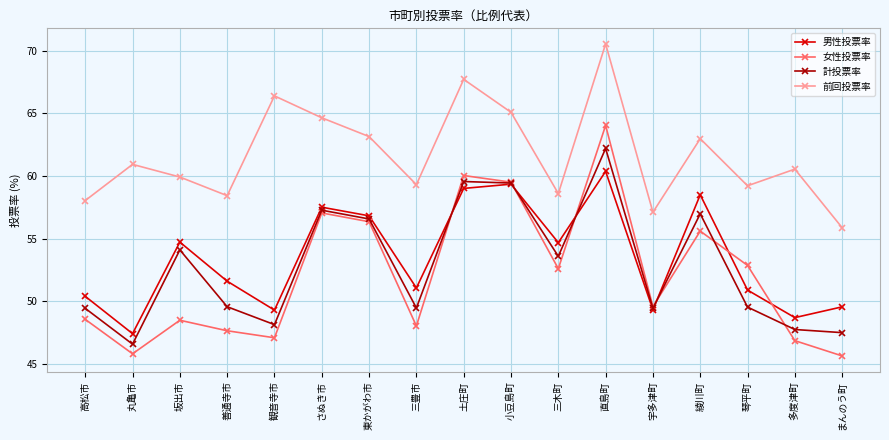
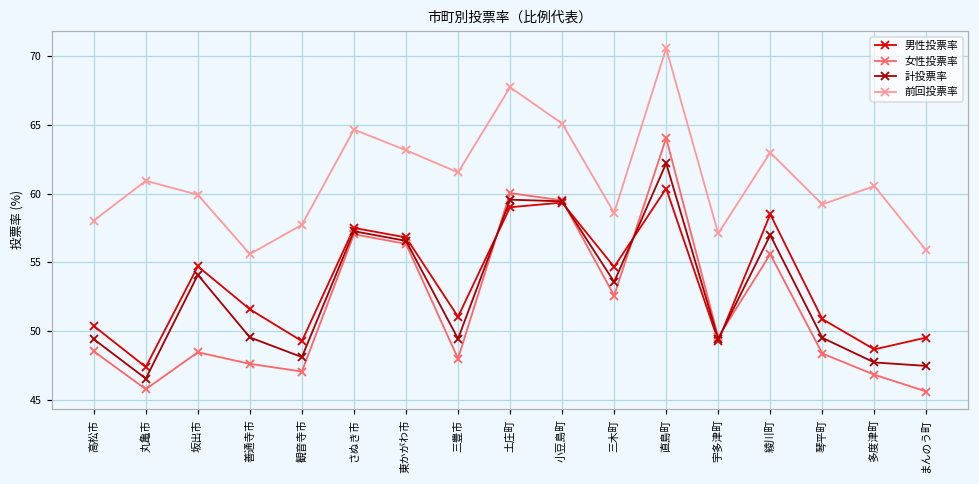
前回投票率, 善通寺市: 58.4 -> 55.6
前回投票率, 観音寺市: 66.4 -> 57.7
前回投票率, 三豊市: 59.3 -> 61.5
女性投票率, 琴平町: 52.9 -> 48.4
